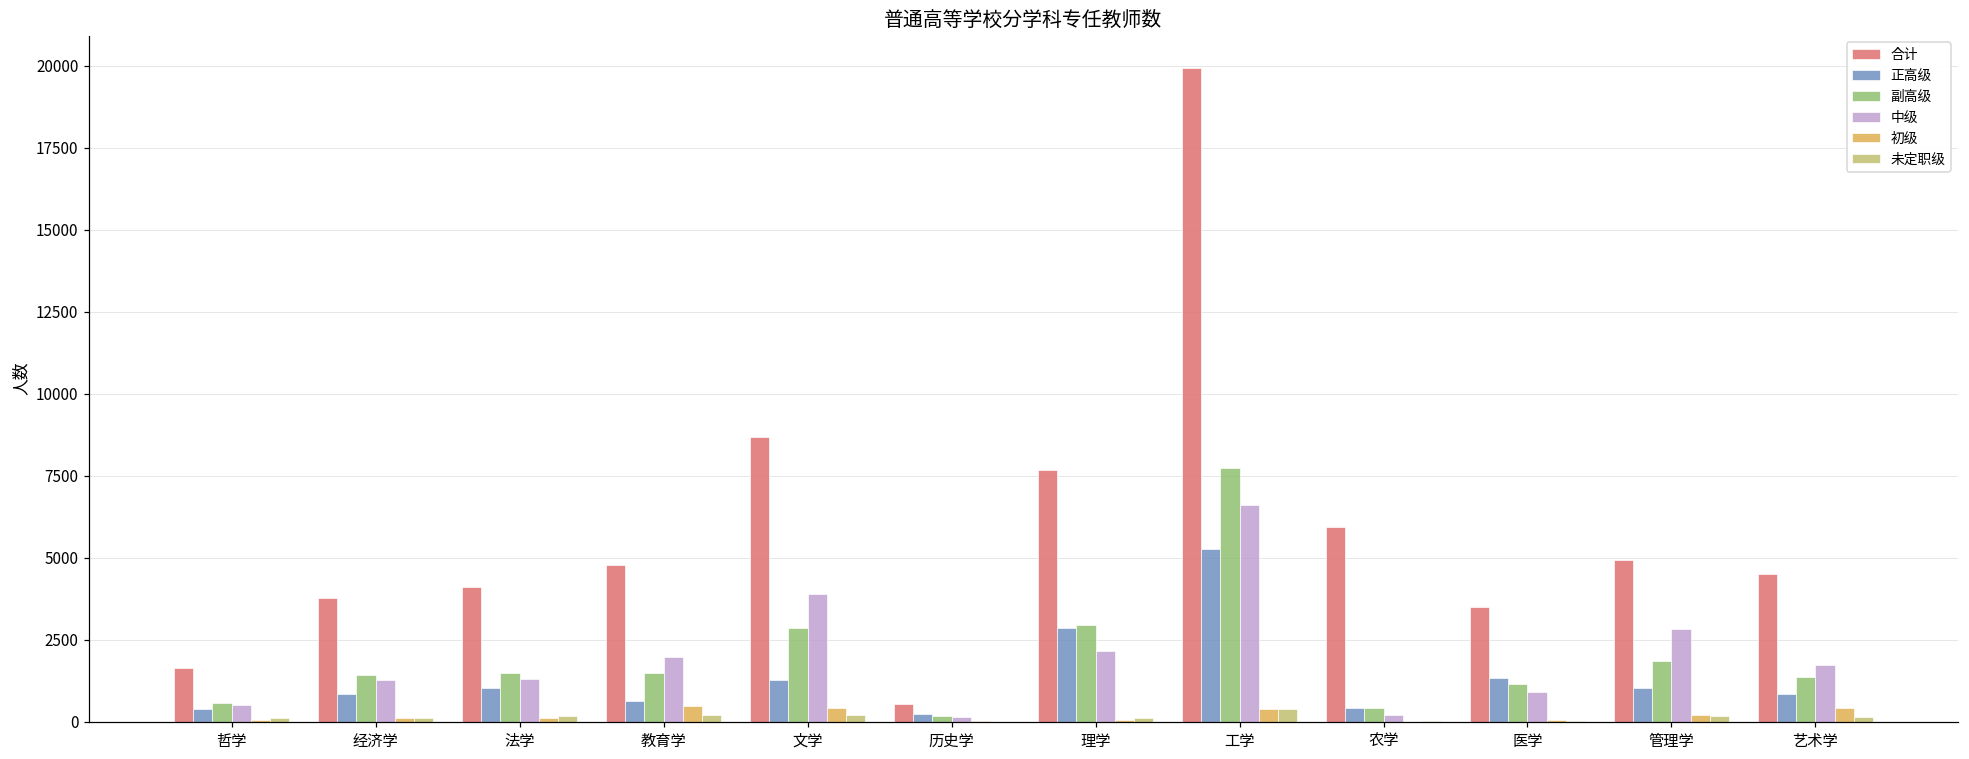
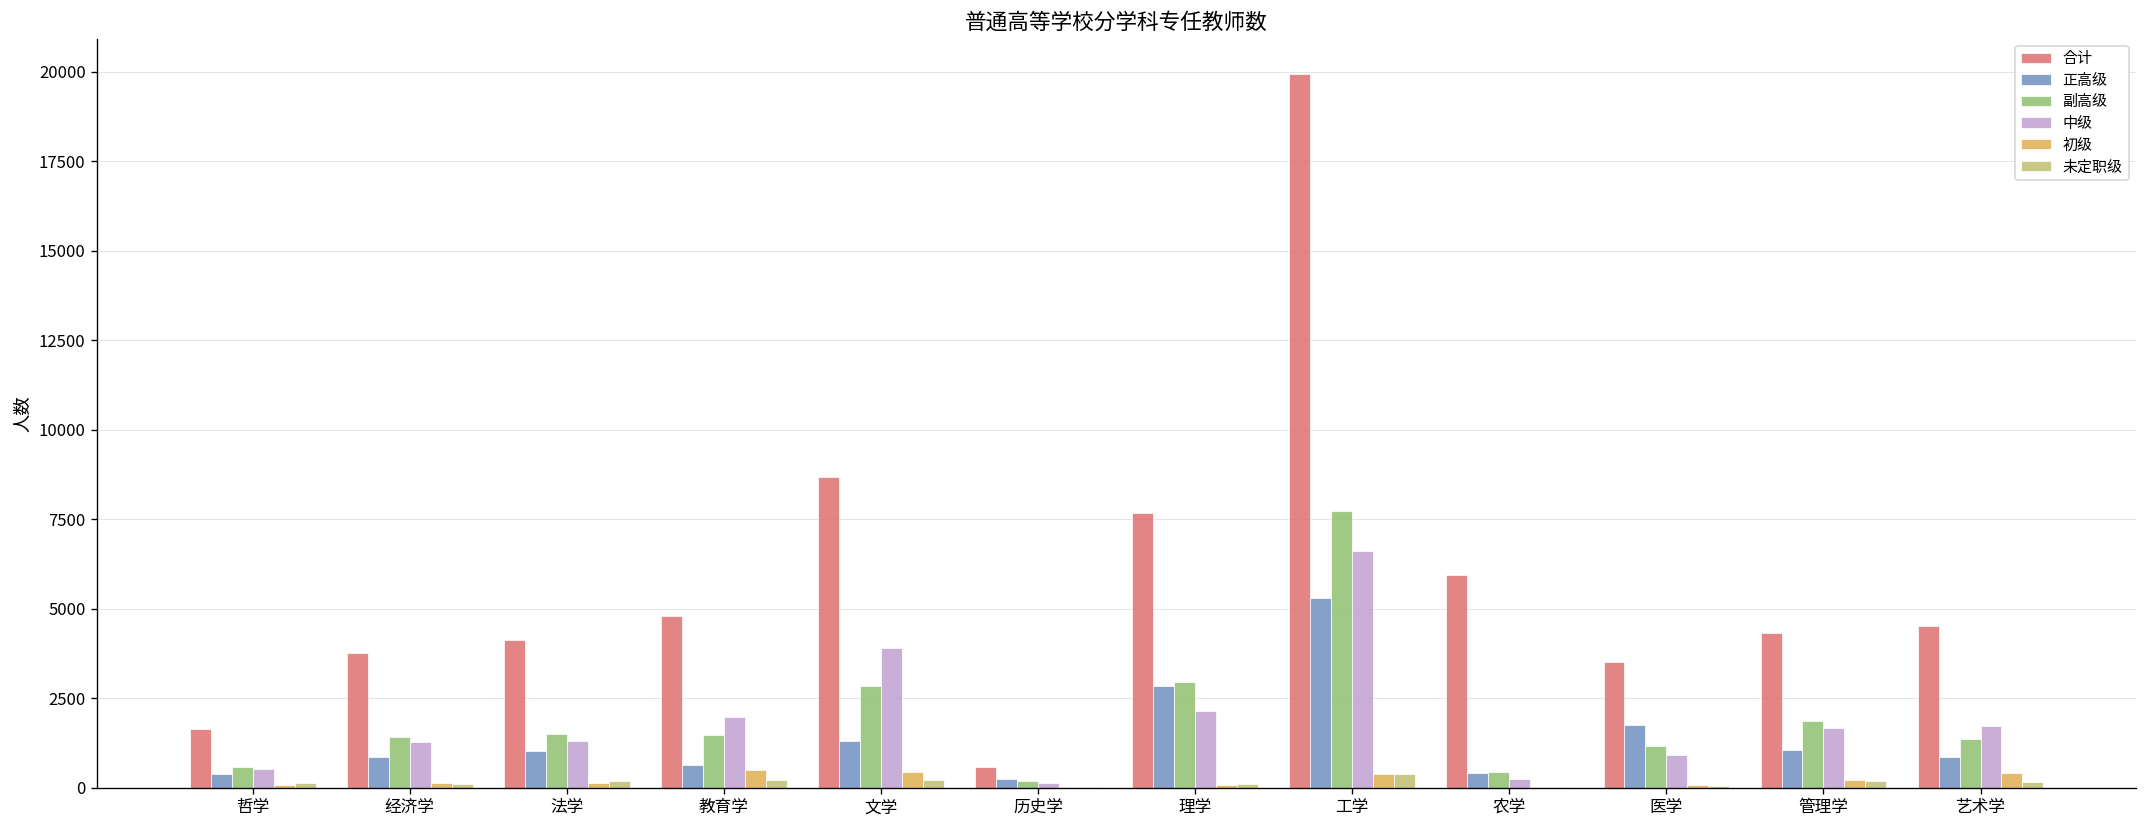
正高级, 医学: 1300 -> 1700
合计, 管理学: 4900 -> 4300
中级, 管理学: 2800 -> 1700
